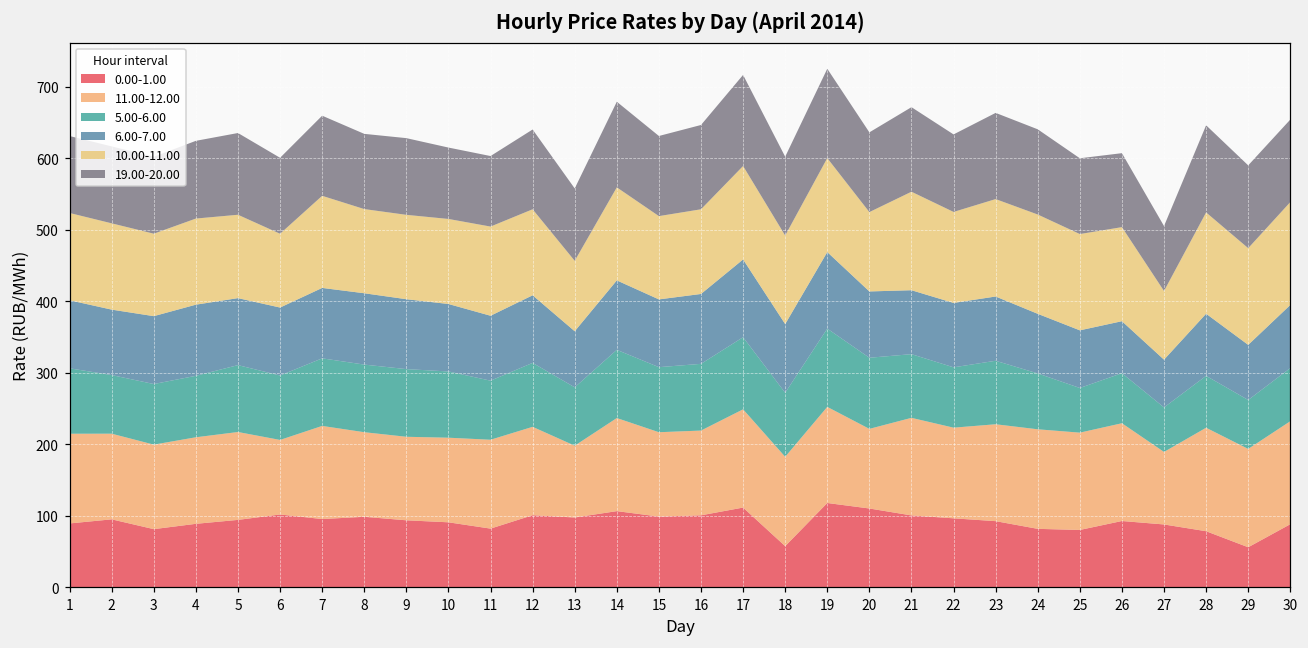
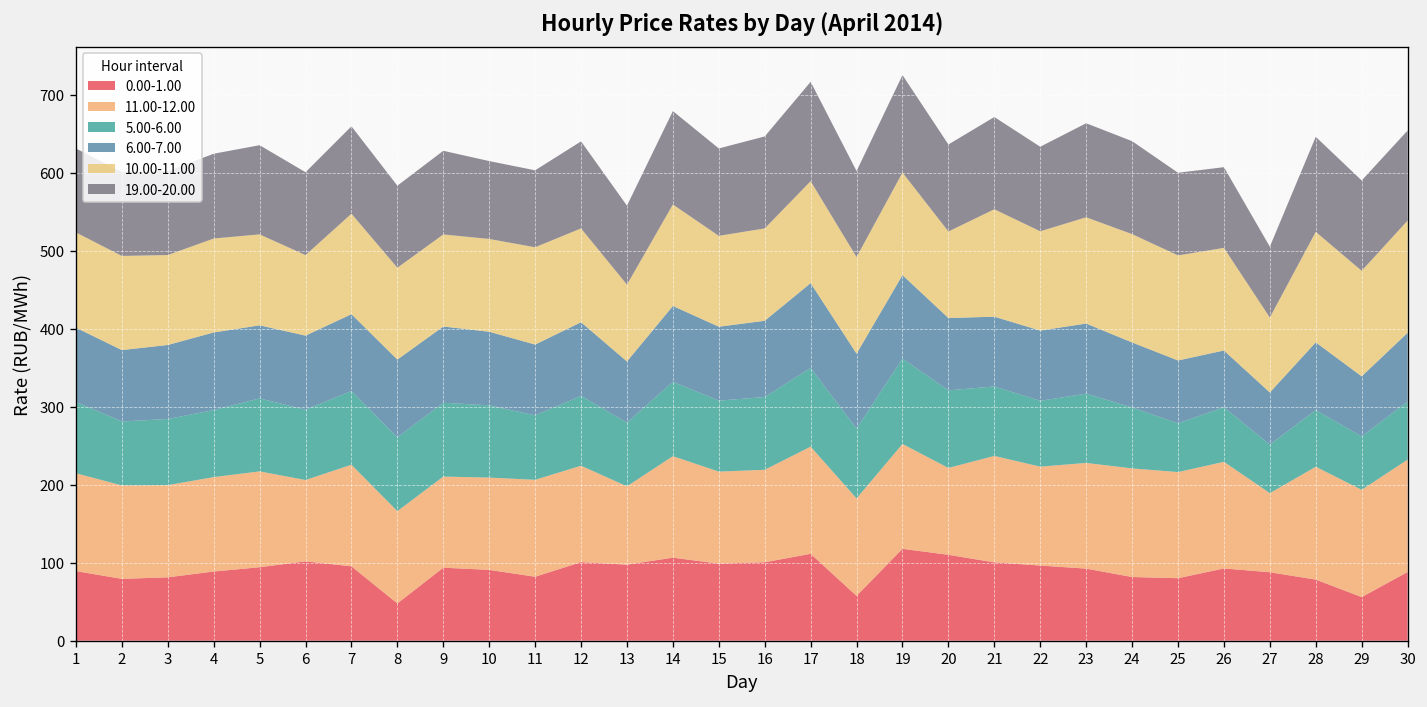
0.00-1.00, 2: 90 -> 80
0.00-1.00, 8: 100 -> 50
